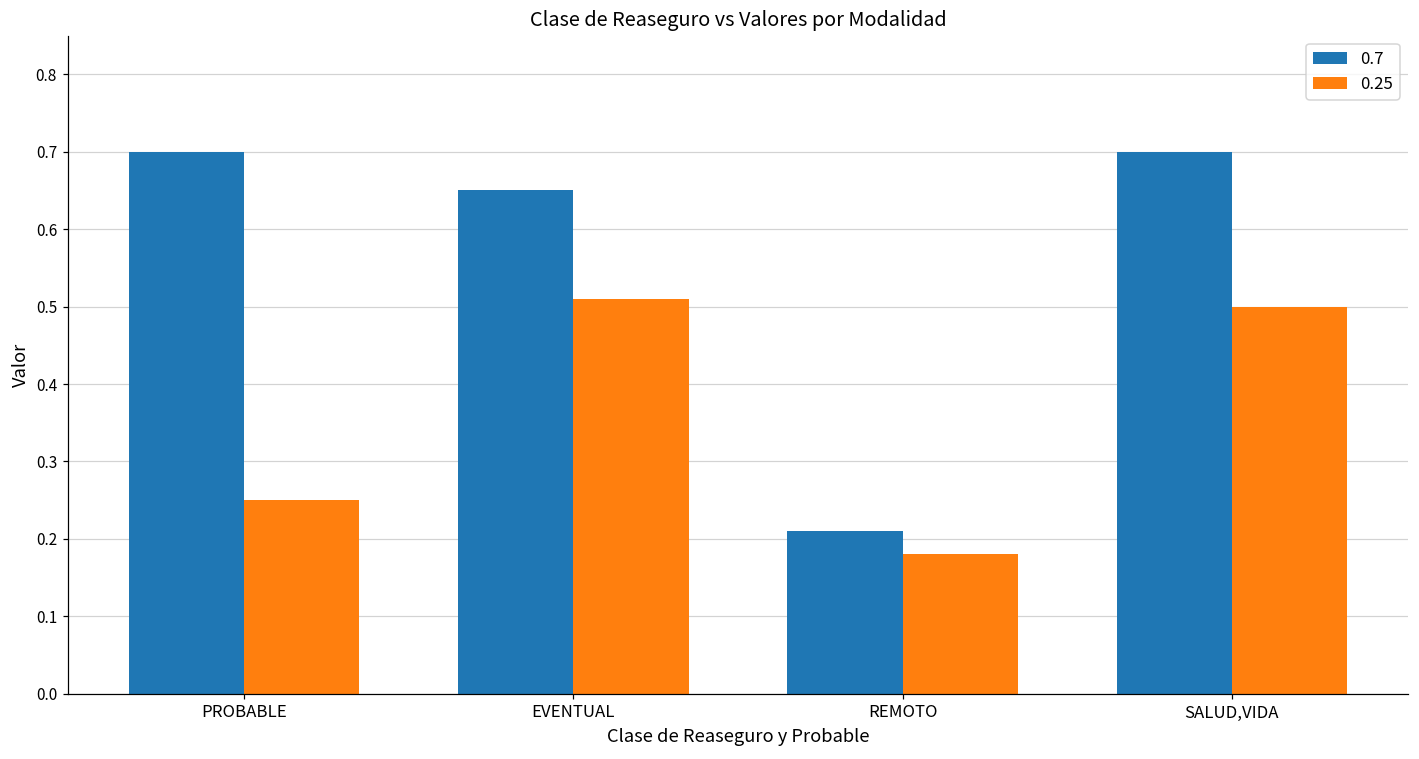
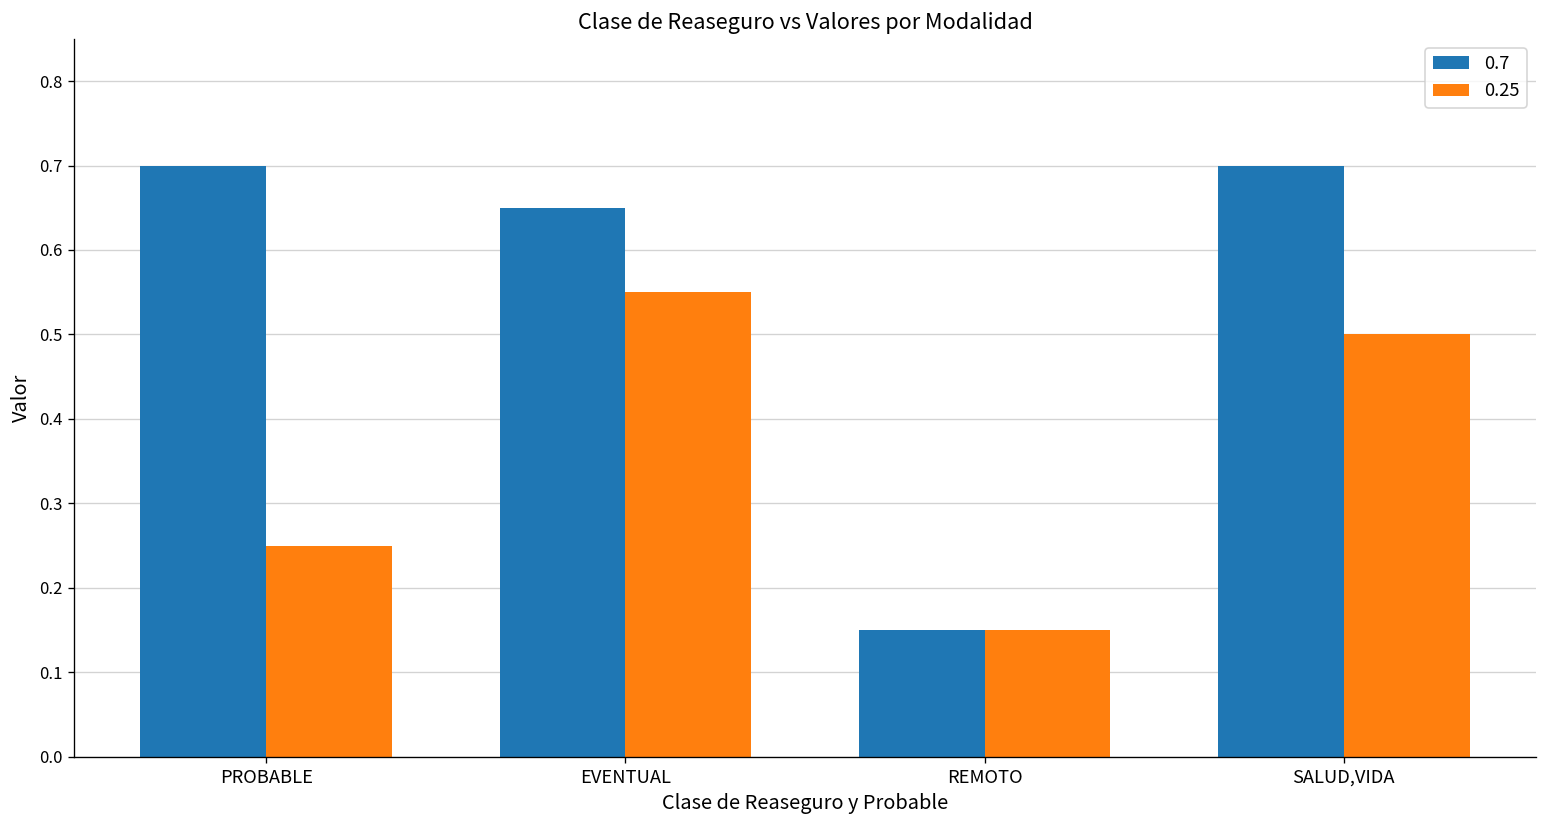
0.25, EVENTUAL: 0.51 -> 0.55
0.7, REMOTO: 0.21 -> 0.15
0.25, REMOTO: 0.18 -> 0.15
